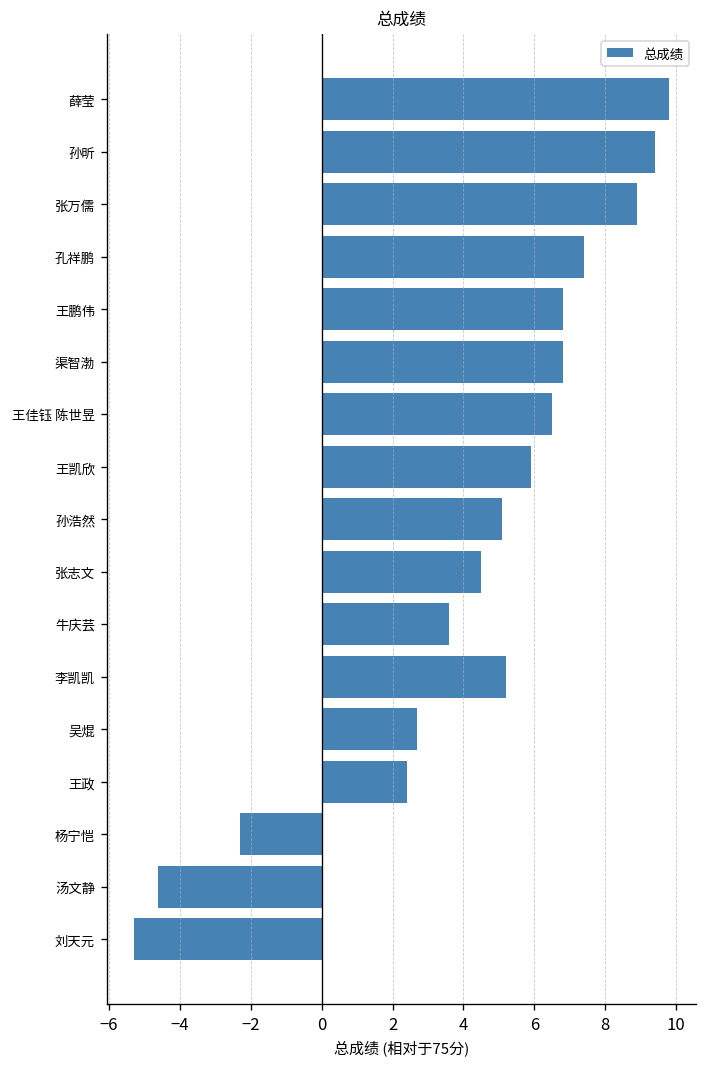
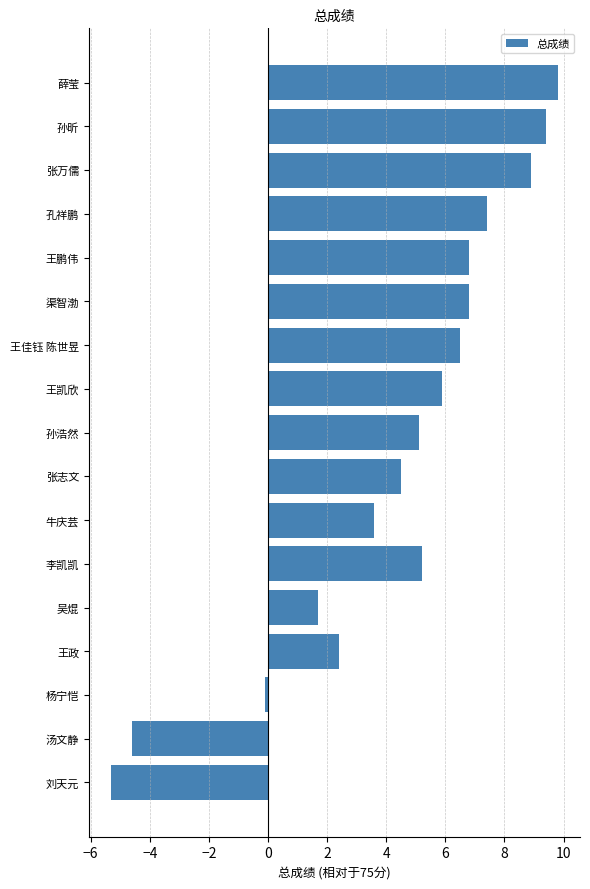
吴焜: 2.7 -> 1.7
杨宁恺: -2.3 -> -0.1
